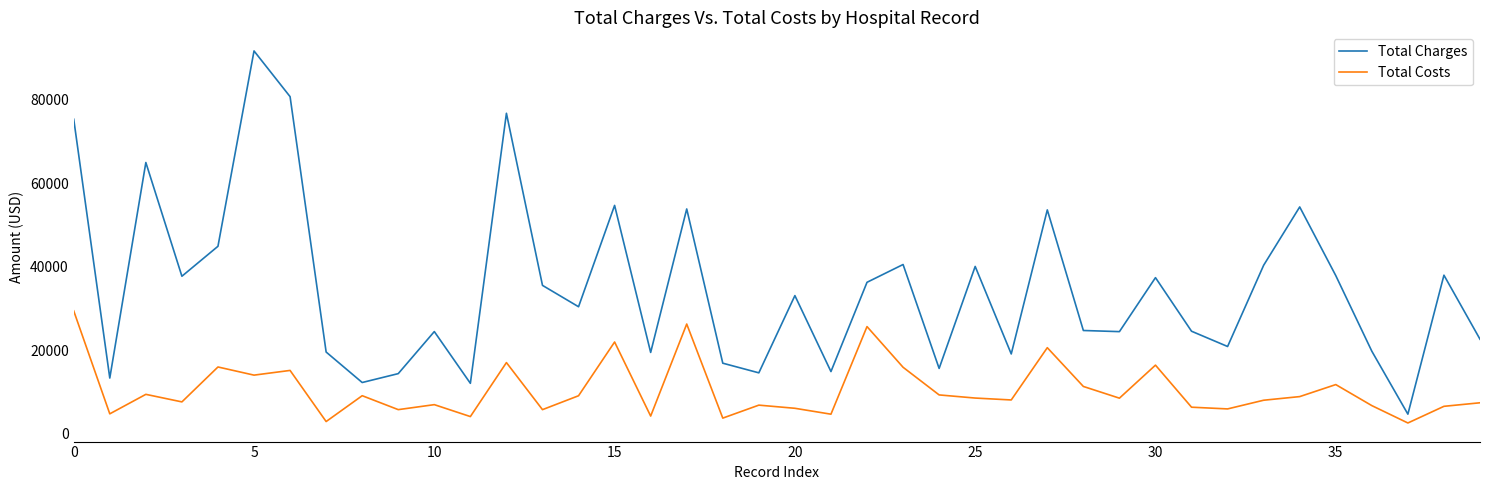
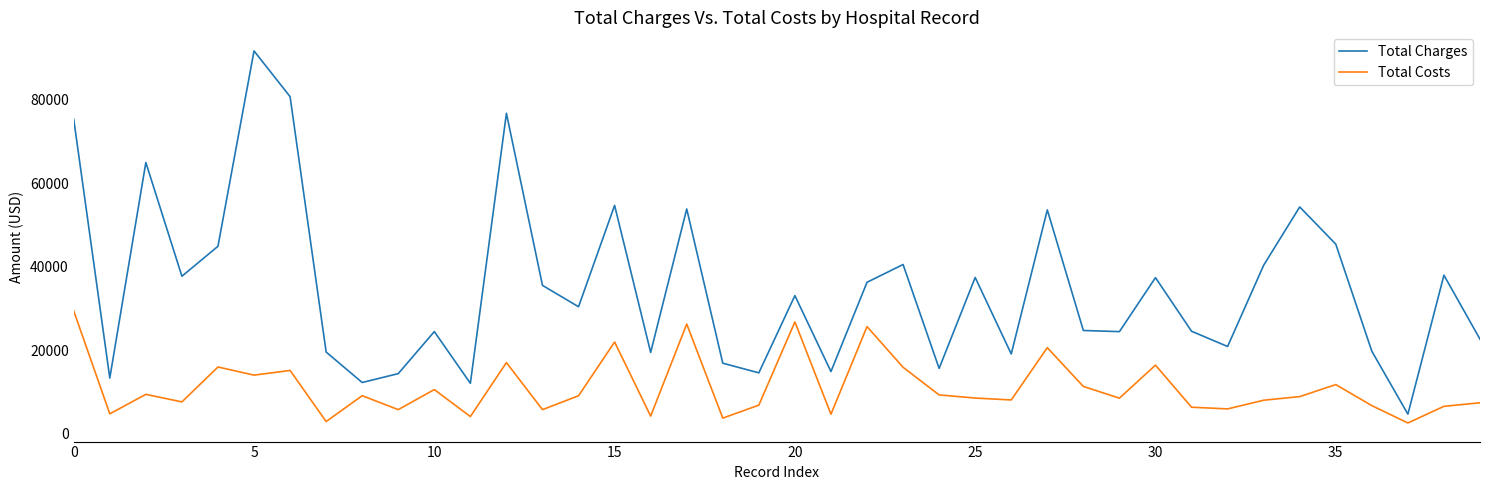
Total Costs, 10: 7000 -> 11000
Total Costs, 20: 6000 -> 27000
Total Charges, 25: 40000 -> 37000
Total Charges, 35: 38000 -> 45000
